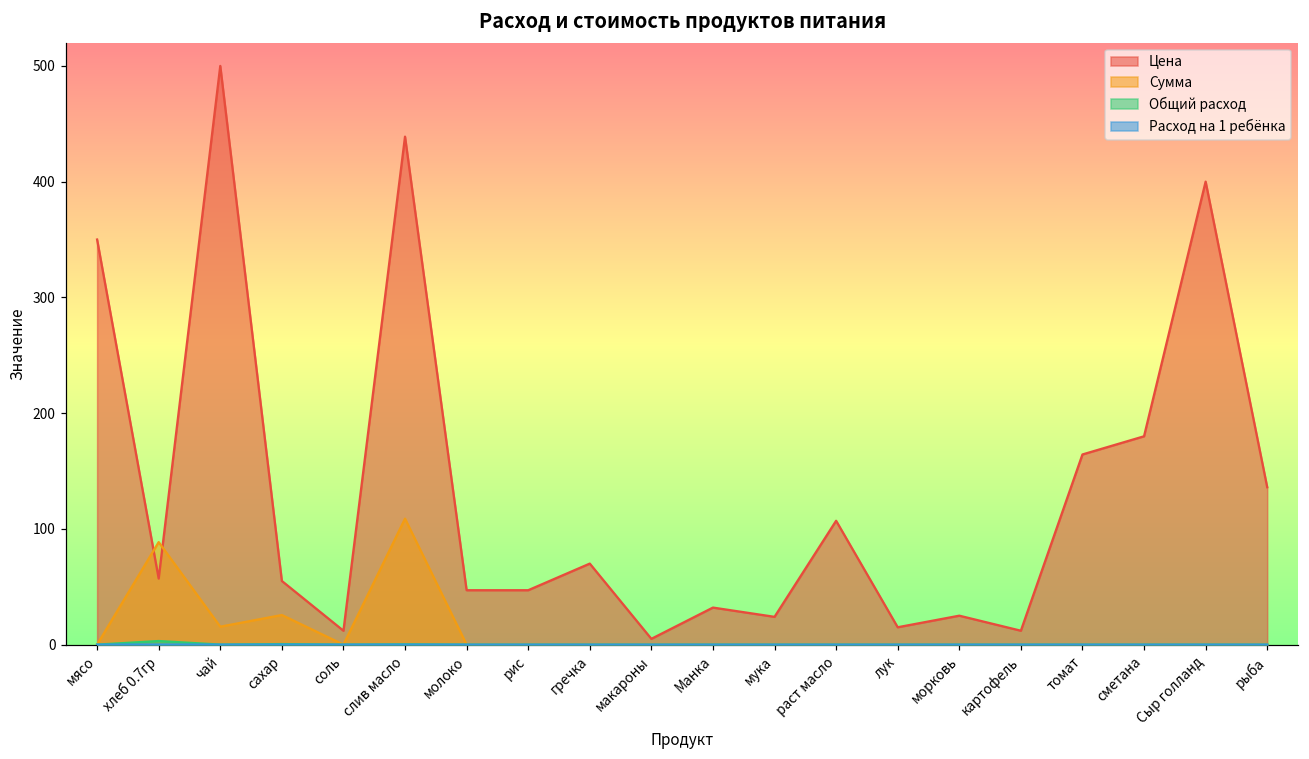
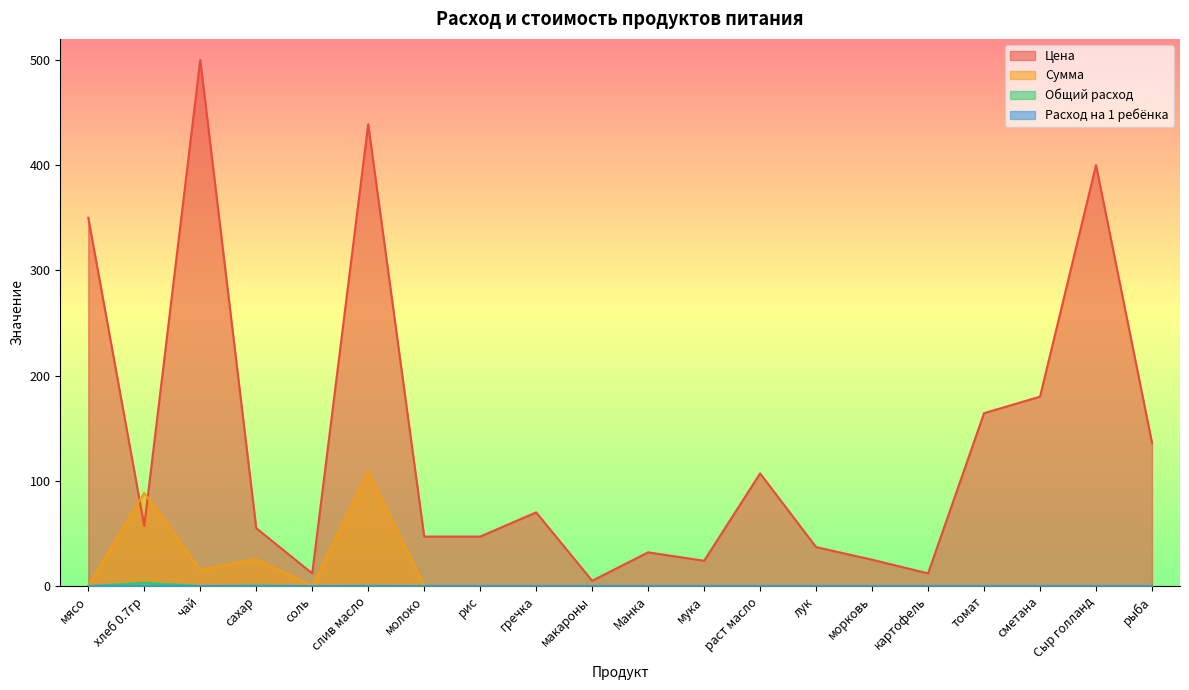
Цена, лук: 15 -> 37
